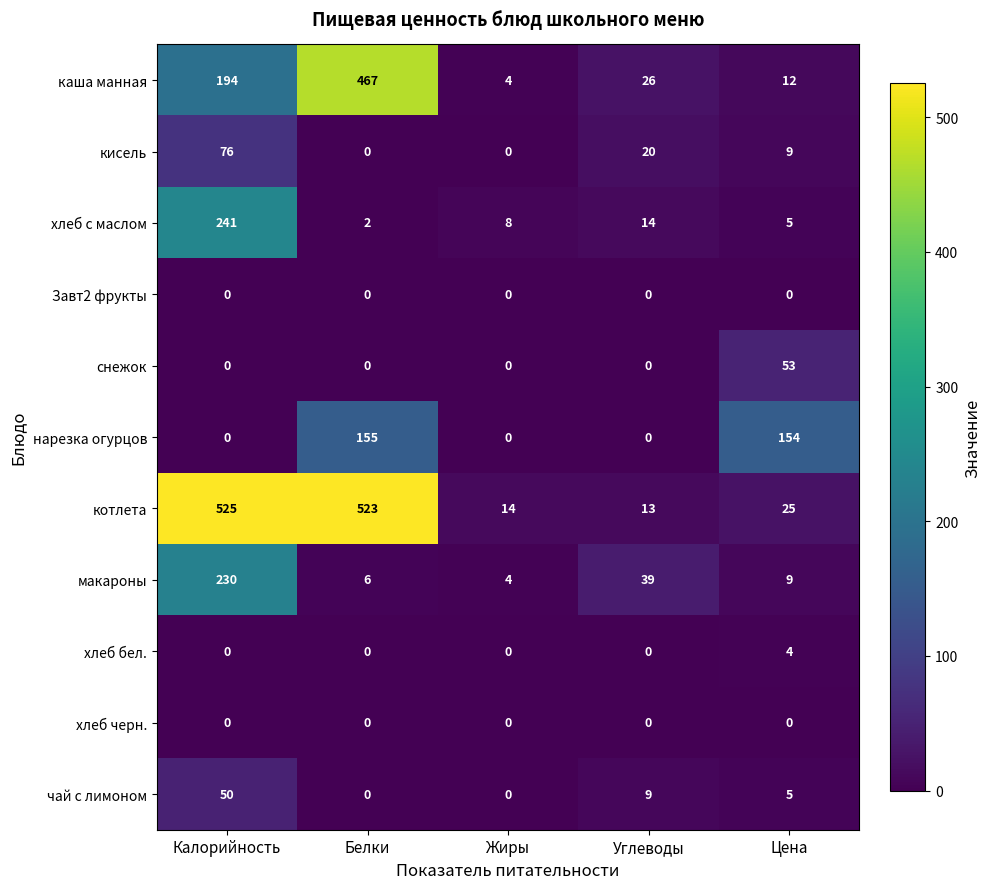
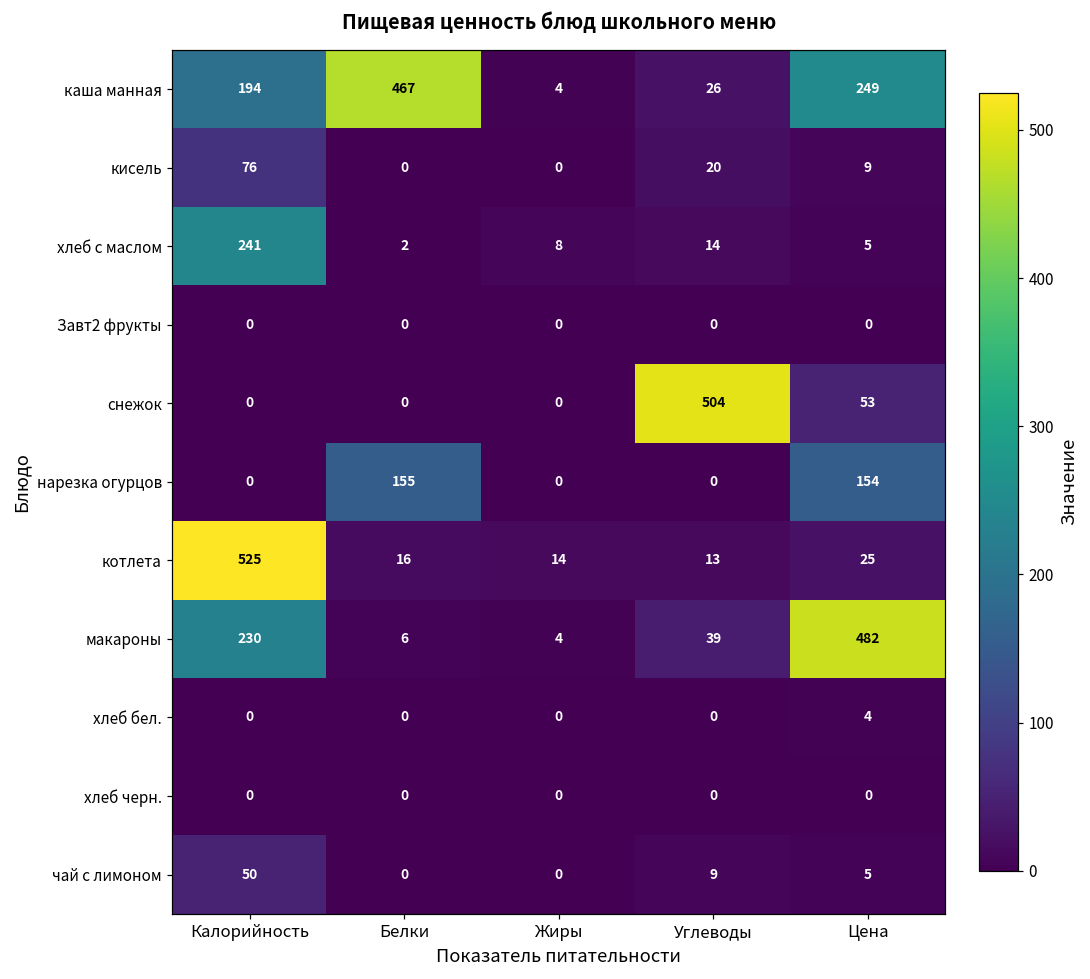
каша манная, Цена: 12 -> 249
снежок, Углеводы: 0 -> 504
котлета, Белки: 523 -> 16
макароны, Цена: 9 -> 482
